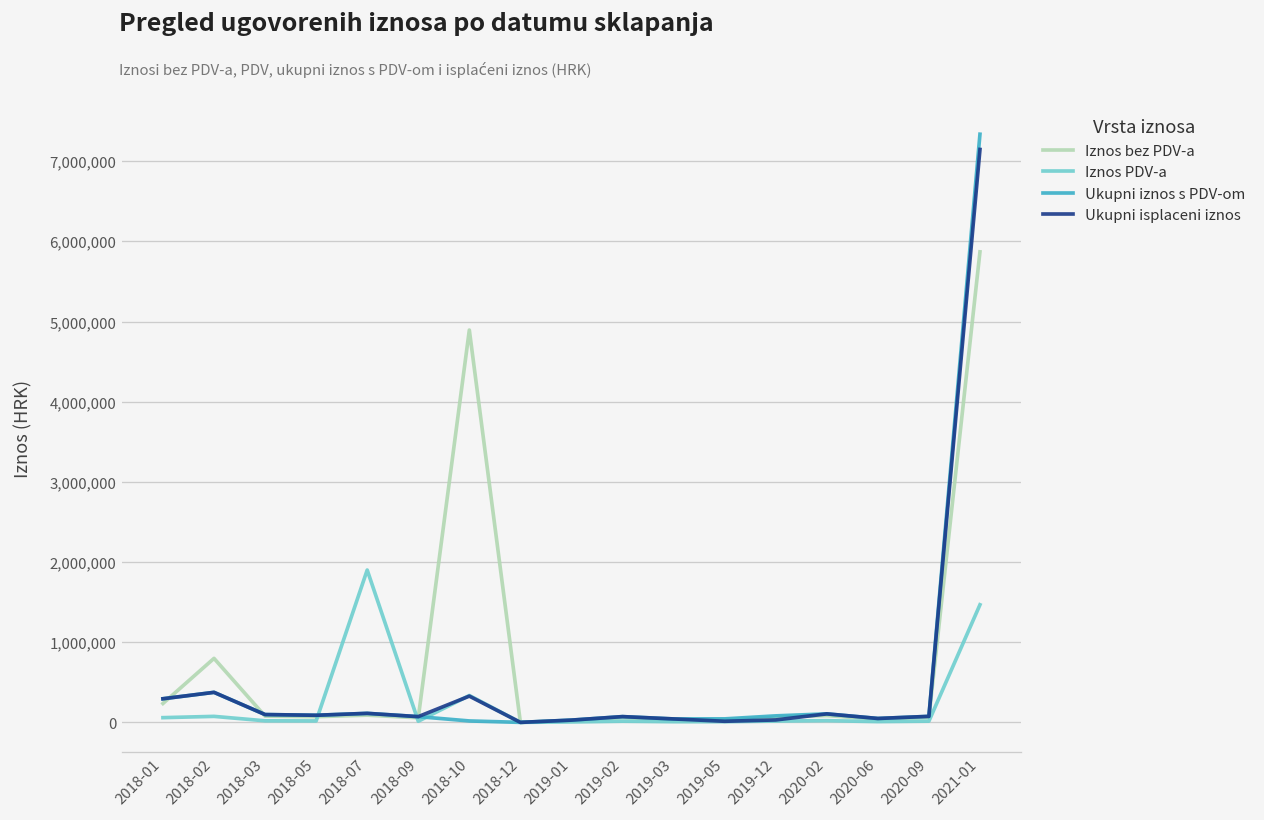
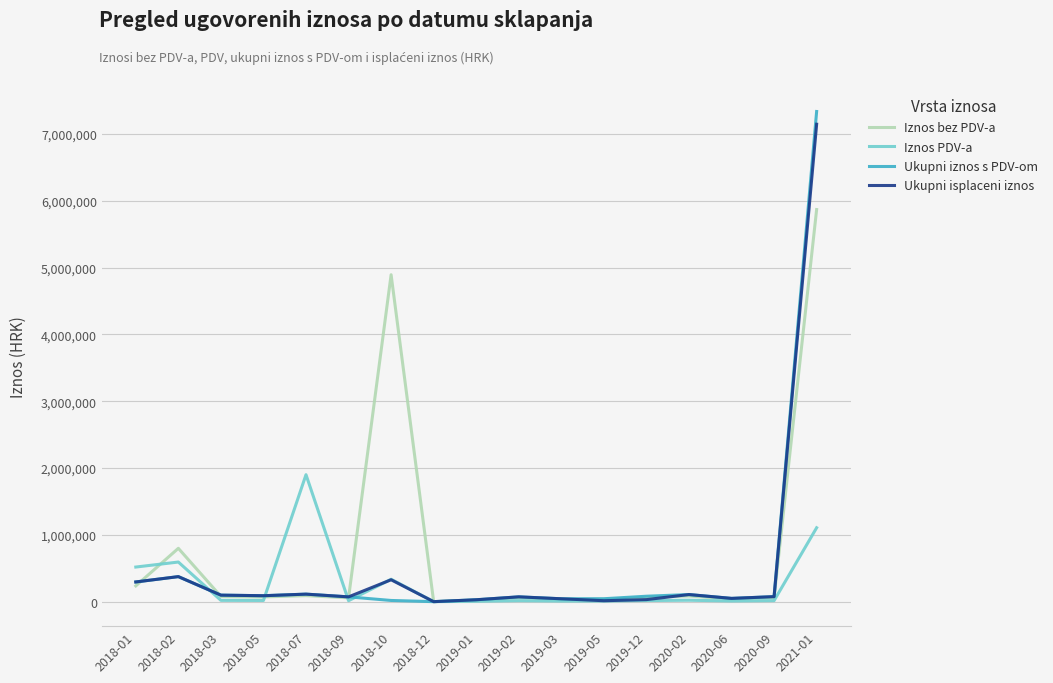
Iznos PDV-a, 2018-01: 100,000 -> 500,000
Iznos PDV-a, 2018-02: 100,000 -> 600,000
Iznos PDV-a, 2021-01: 1,500,000 -> 1,100,000
